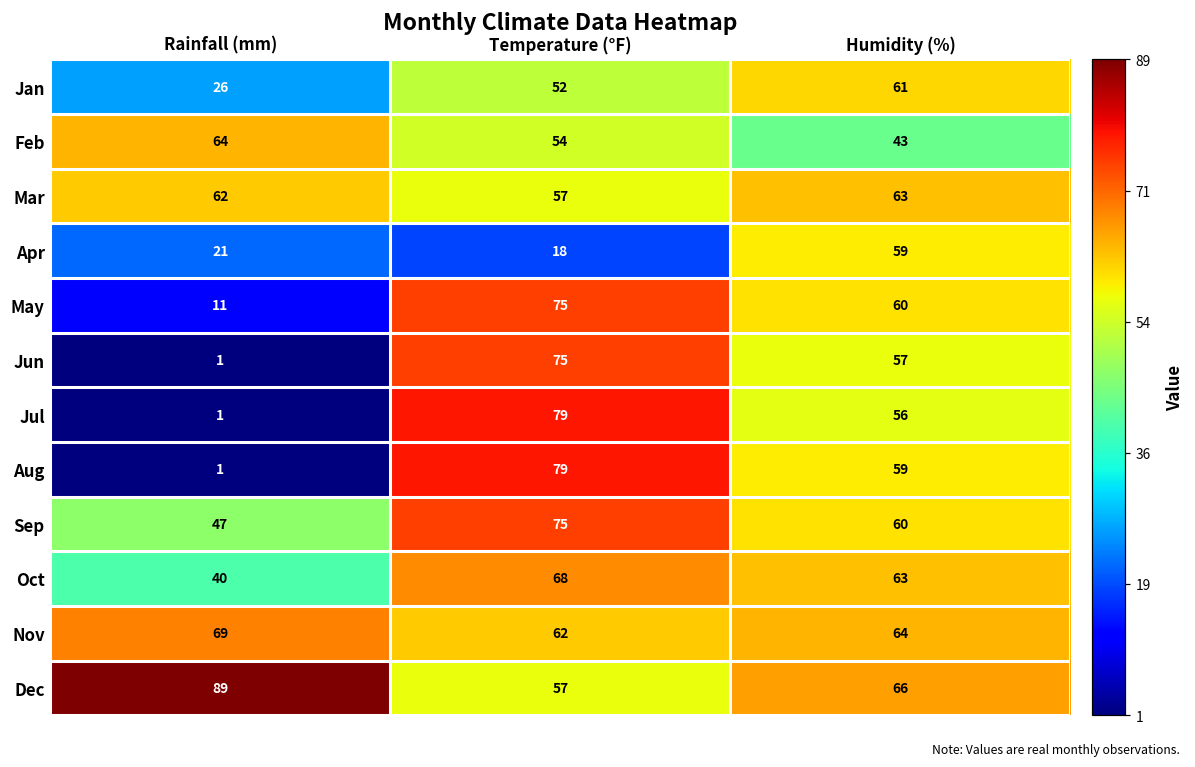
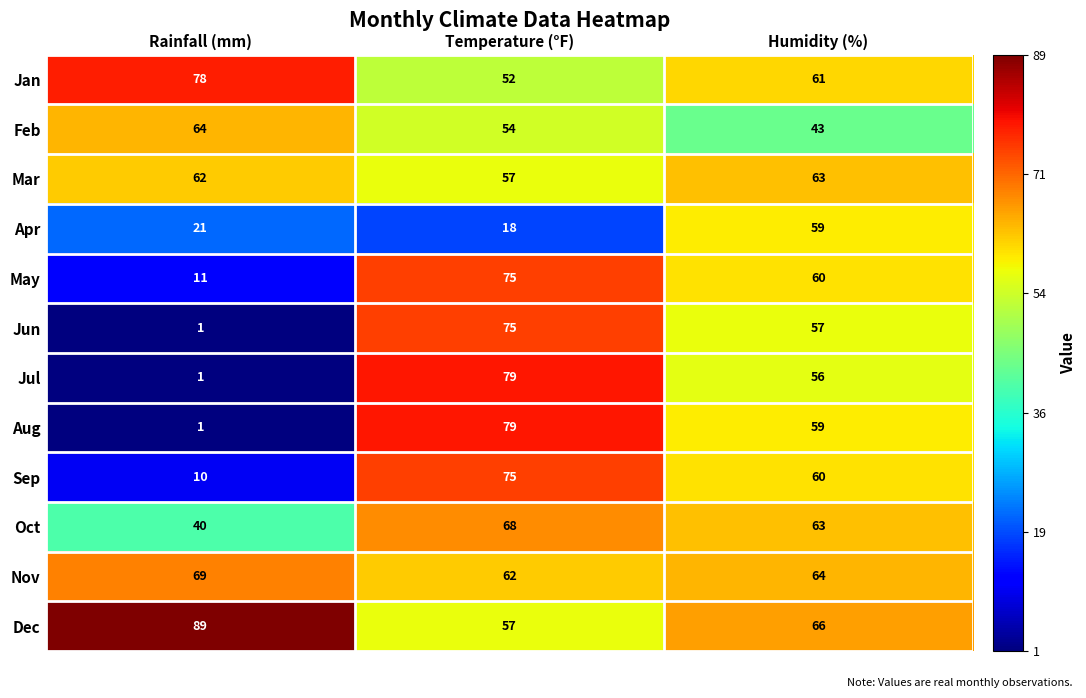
Jan, Rainfall (mm): 26 -> 78
Sep, Rainfall (mm): 47 -> 10
